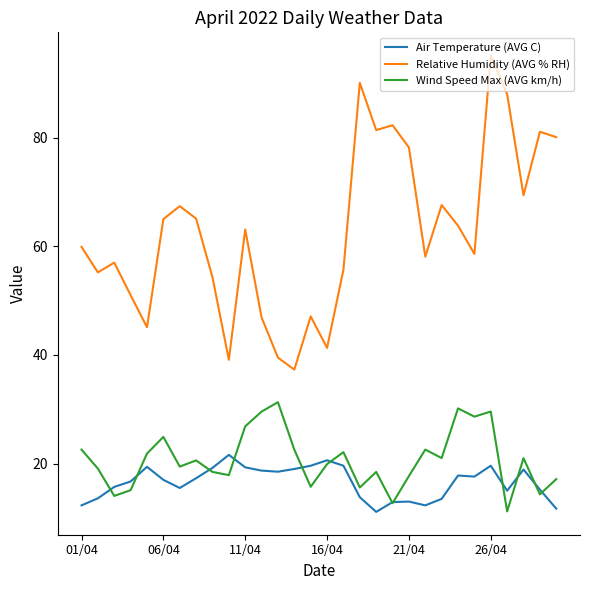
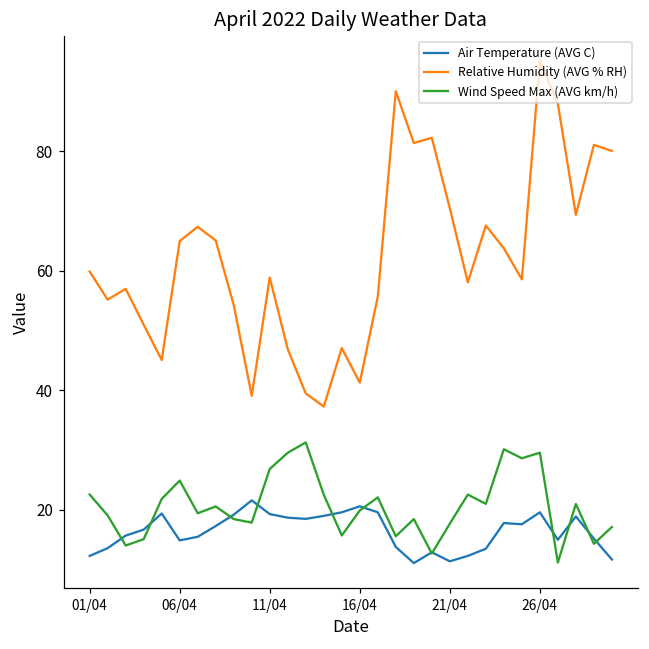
Air Temperature (AVG C), 06/04: 17 -> 15
Relative Humidity (AVG % RH), 11/04: 63 -> 59
Air Temperature (AVG C), 21/04: 13 -> 11
Relative Humidity (AVG % RH), 21/04: 78 -> 71
